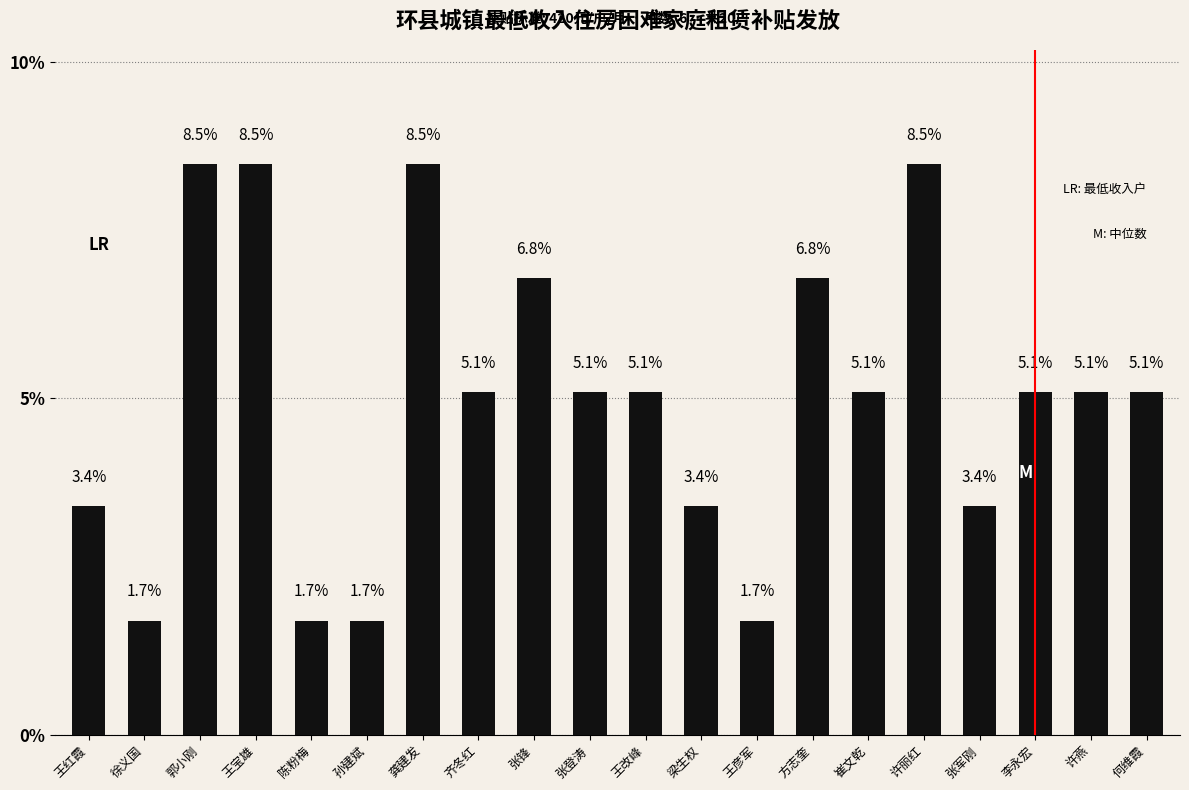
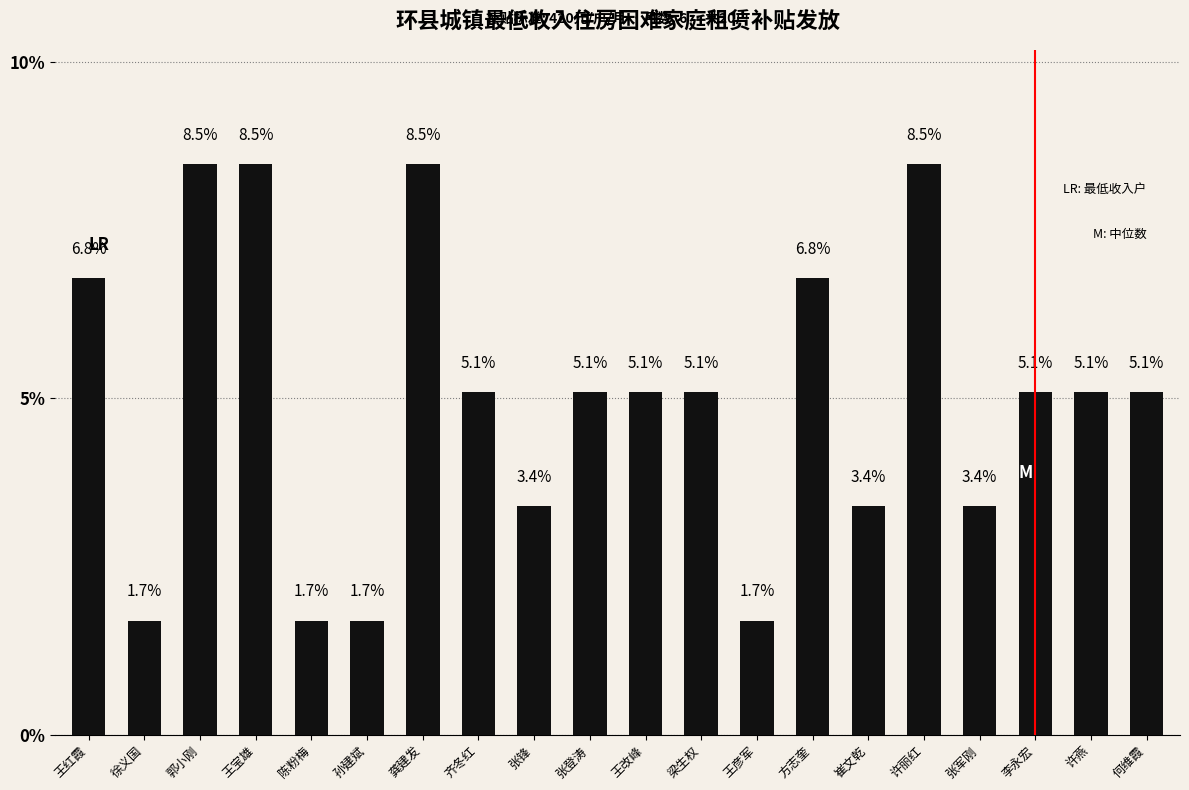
王红霞: 3.4% -> 6.8%
张锋: 6.8% -> 3.4%
梁生权: 3.4% -> 5.1%
崔文乾: 5.1% -> 3.4%
